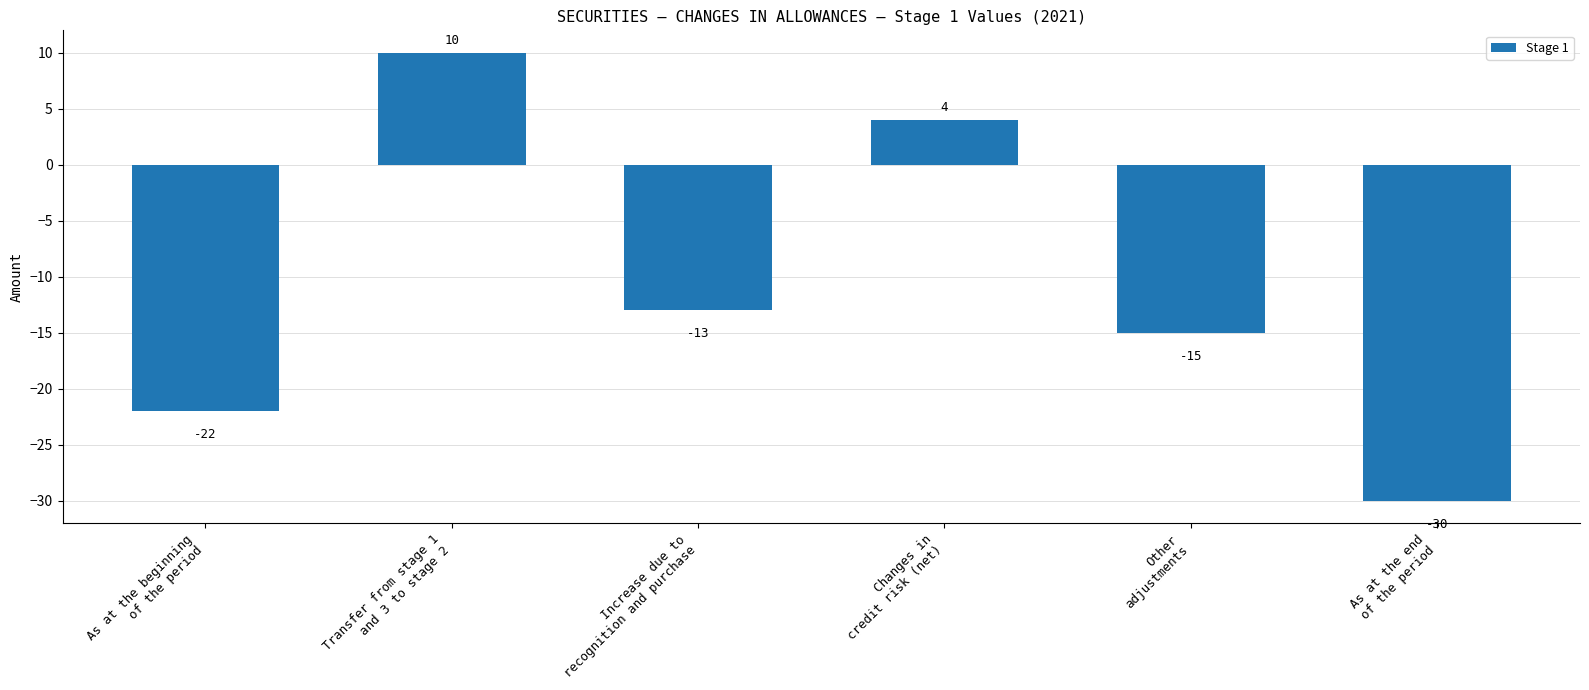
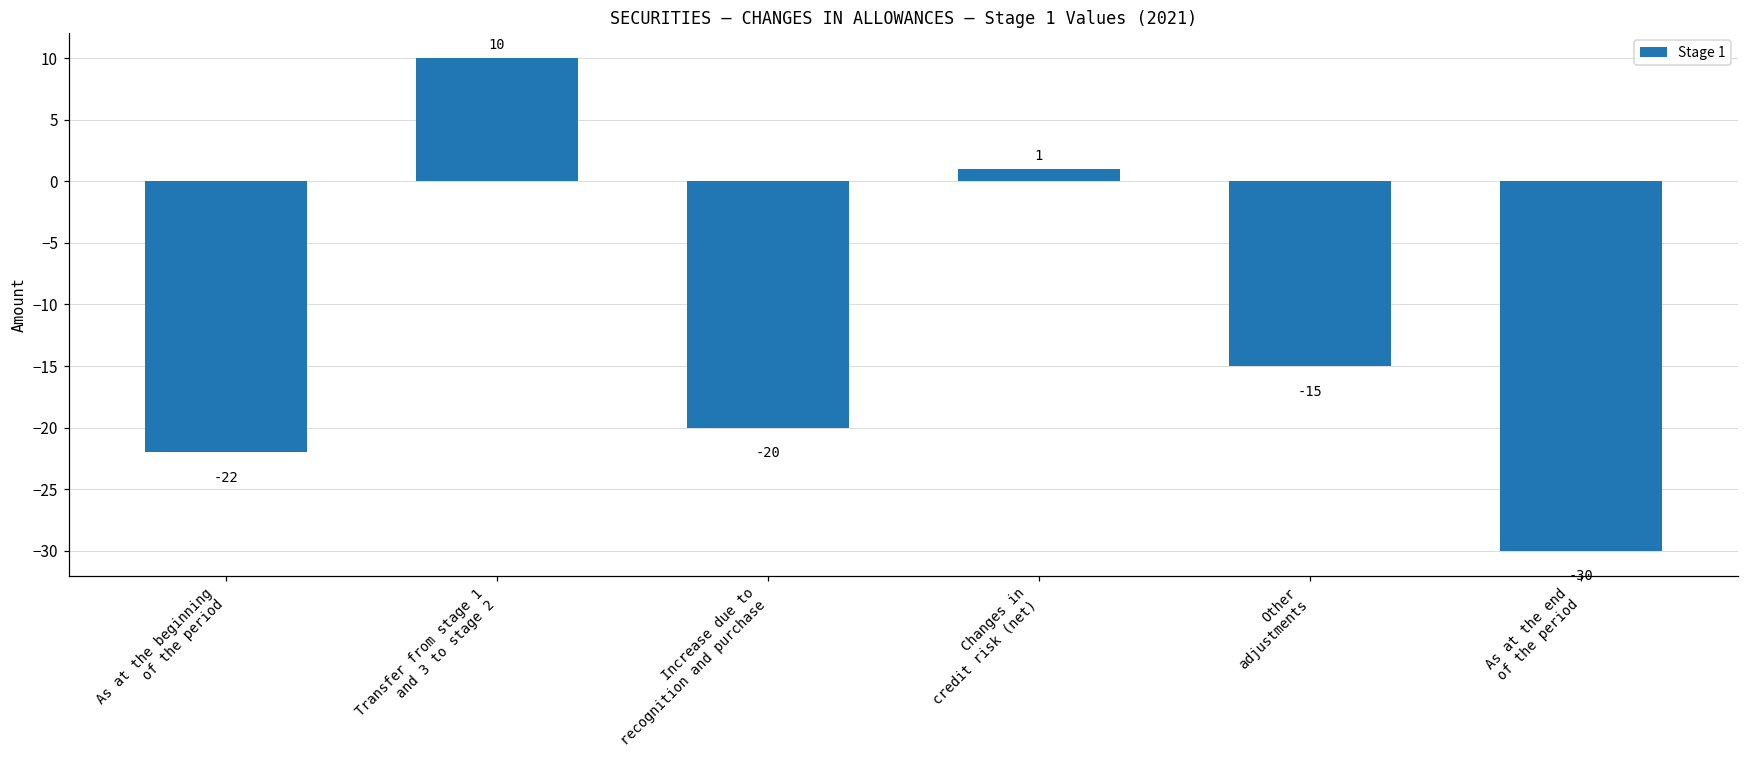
Increase due to recognition and purchase: -13 -> -20
Changes in credit risk (net): 4 -> 1
